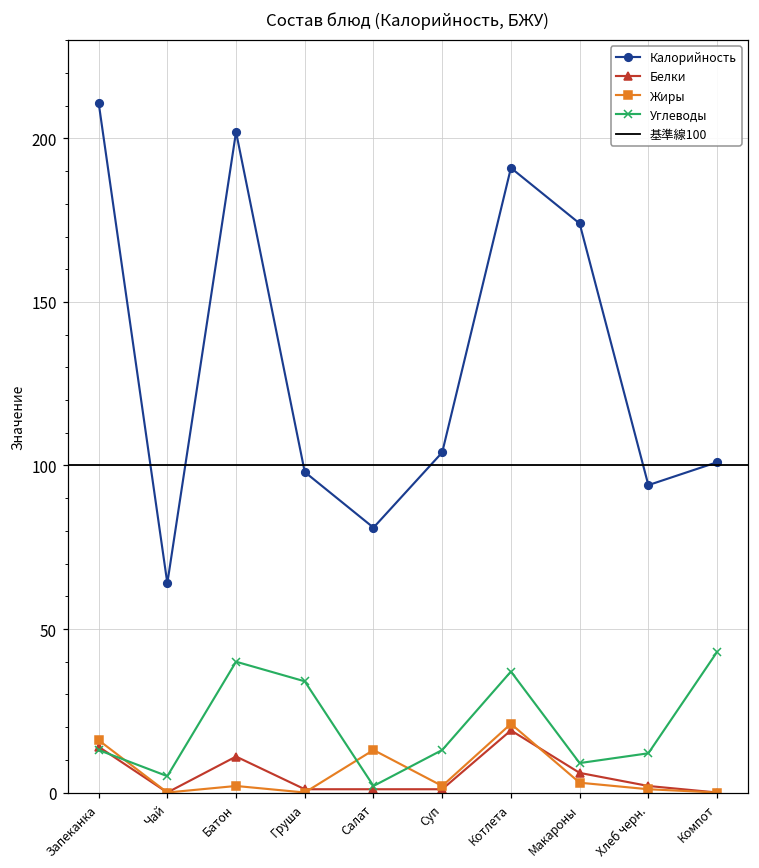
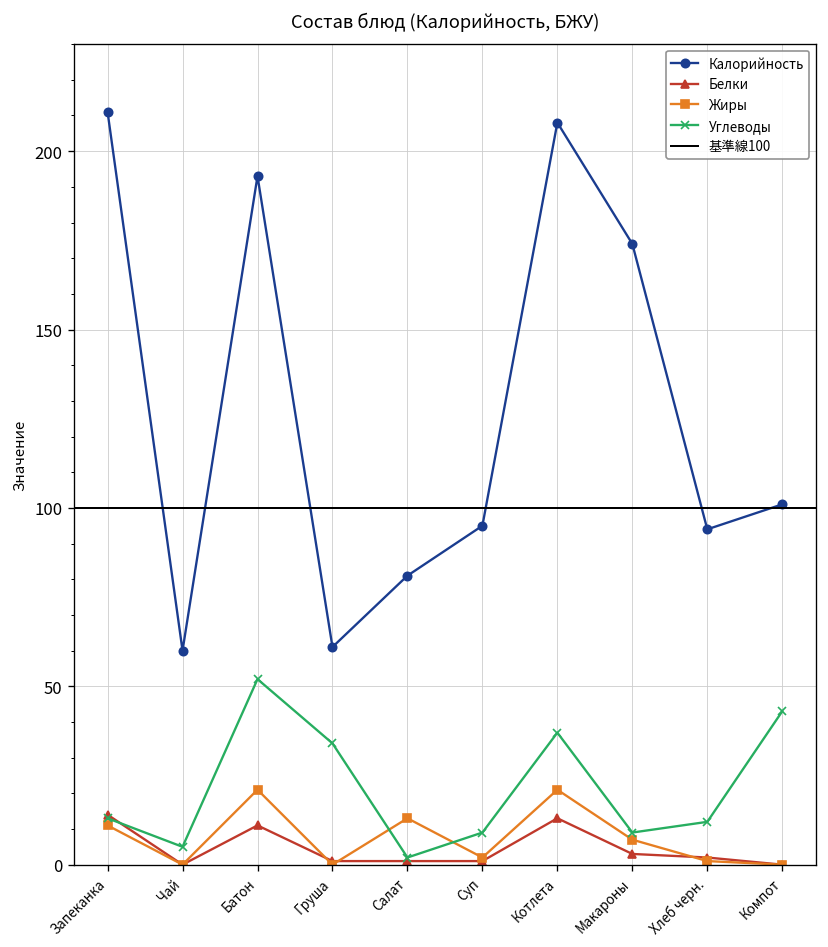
Жиры, Запеканка: 16 -> 11
Калорийность, Чай: 64 -> 60
Калорийность, Батон: 202 -> 193
Жиры, Батон: 2 -> 21
Углеводы, Батон: 40 -> 52
Калорийность, Груша: 98 -> 61
Калорийность, Суп: 104 -> 95
Углеводы, Суп: 13 -> 9
Калорийность, Котлета: 191 -> 208
Белки, Котлета: 19 -> 13
Белки, Макароны: 6 -> 3
Жиры, Макароны: 3 -> 7
